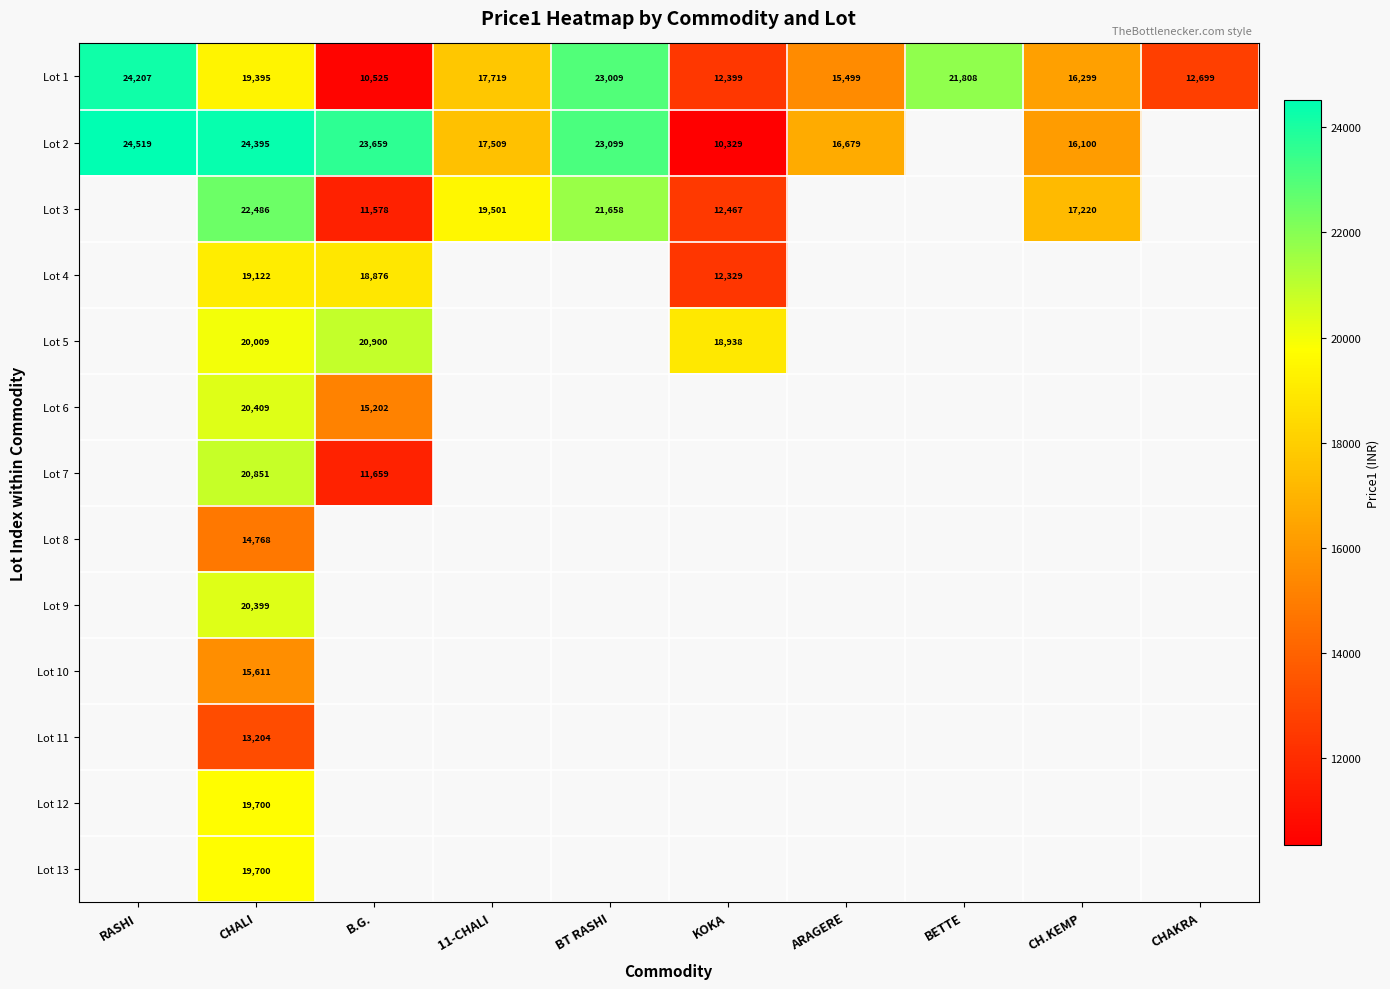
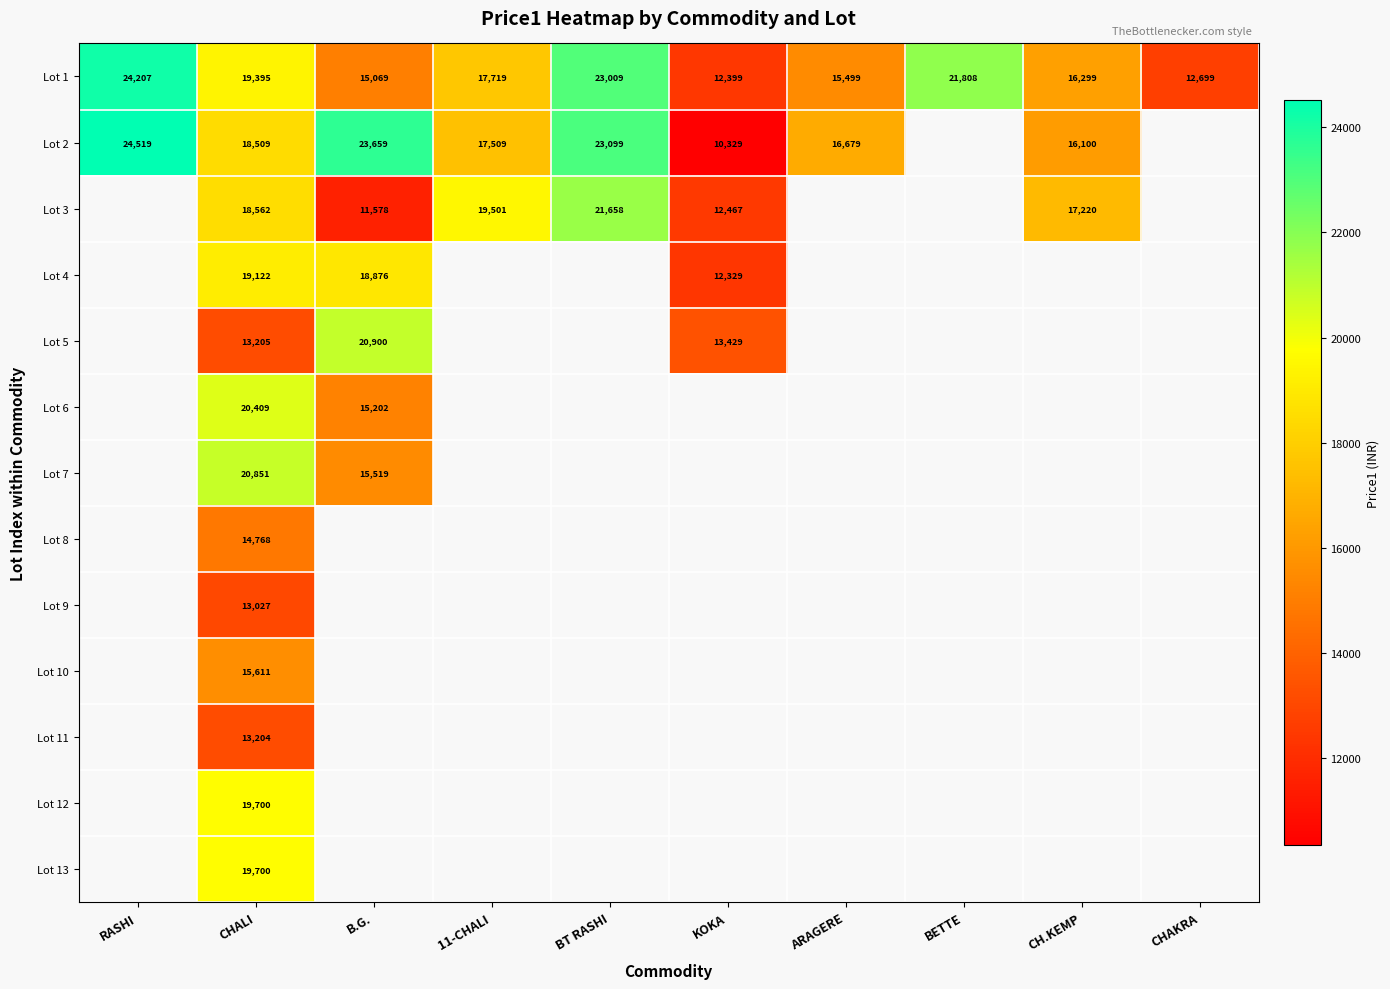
Lot 1, B.G.: 10,525 -> 15,069
Lot 2, CHALI: 24,395 -> 18,509
Lot 3, CHALI: 22,486 -> 18,562
Lot 5, CHALI: 20,009 -> 13,205
Lot 5, KOKA: 18,938 -> 13,429
Lot 7, B.G.: 11,659 -> 15,519
Lot 9, CHALI: 20,399 -> 13,027
